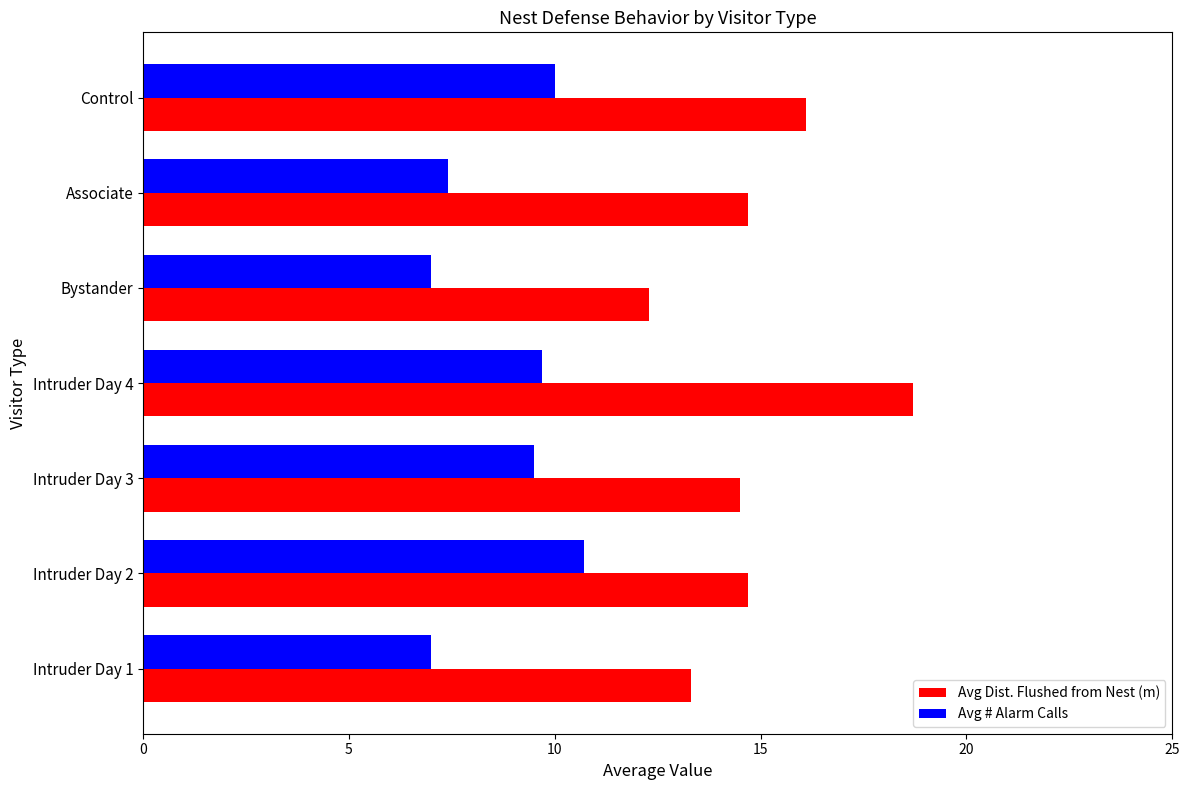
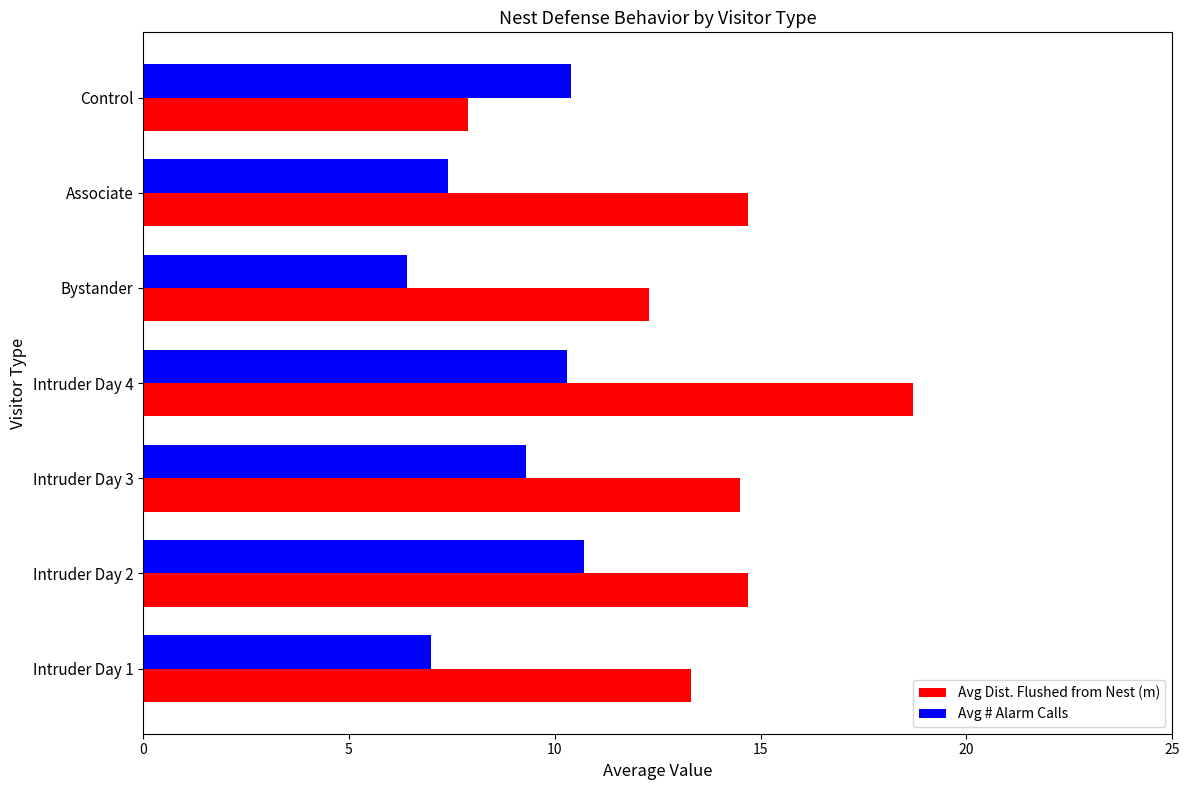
Avg # Alarm Calls, Control: 10.0 -> 10.4
Avg Dist. Flushed from Nest (m), Control: 16.1 -> 7.9
Avg # Alarm Calls, Bystander: 7.0 -> 6.4
Avg # Alarm Calls, Intruder Day 4: 9.7 -> 10.3
Avg # Alarm Calls, Intruder Day 3: 9.5 -> 9.3
